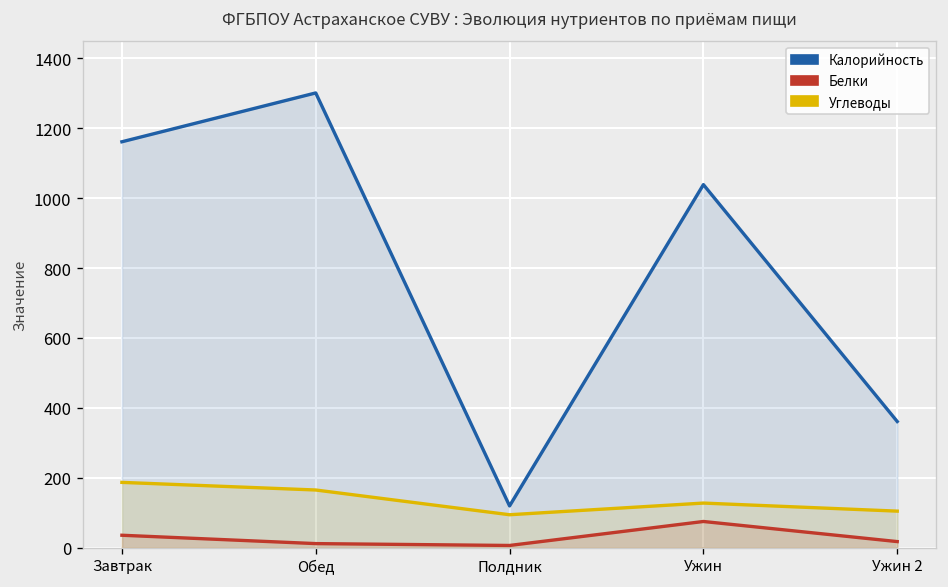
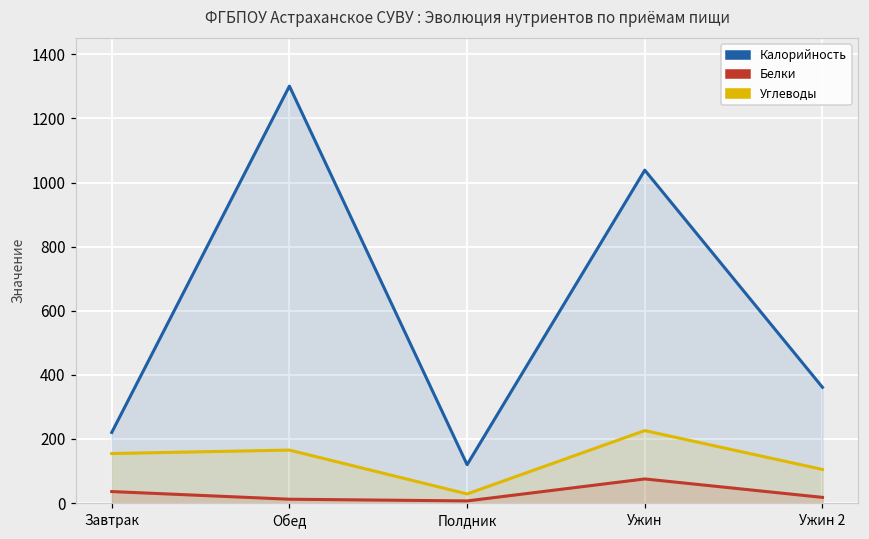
Калорийность, Завтрак: 1160 -> 220
Углеводы, Завтрак: 190 -> 150
Углеводы, Полдник: 90 -> 30
Углеводы, Ужин: 130 -> 230
